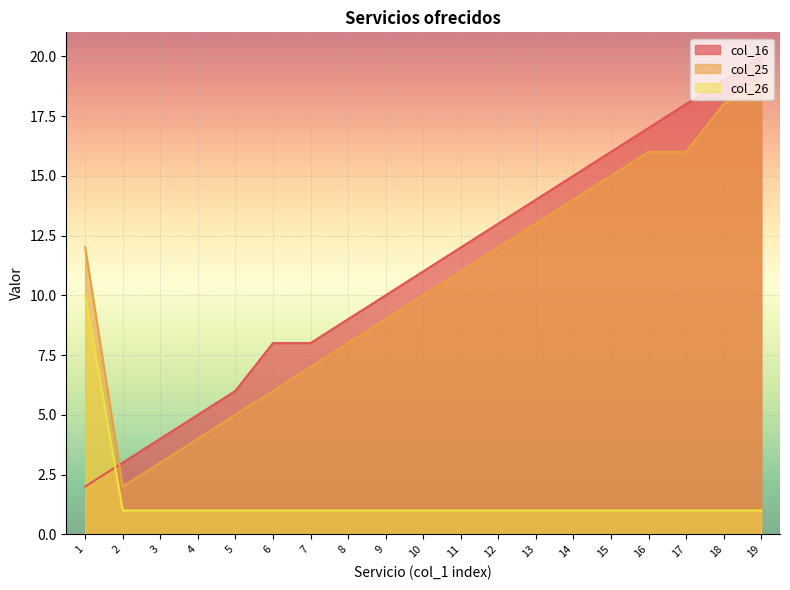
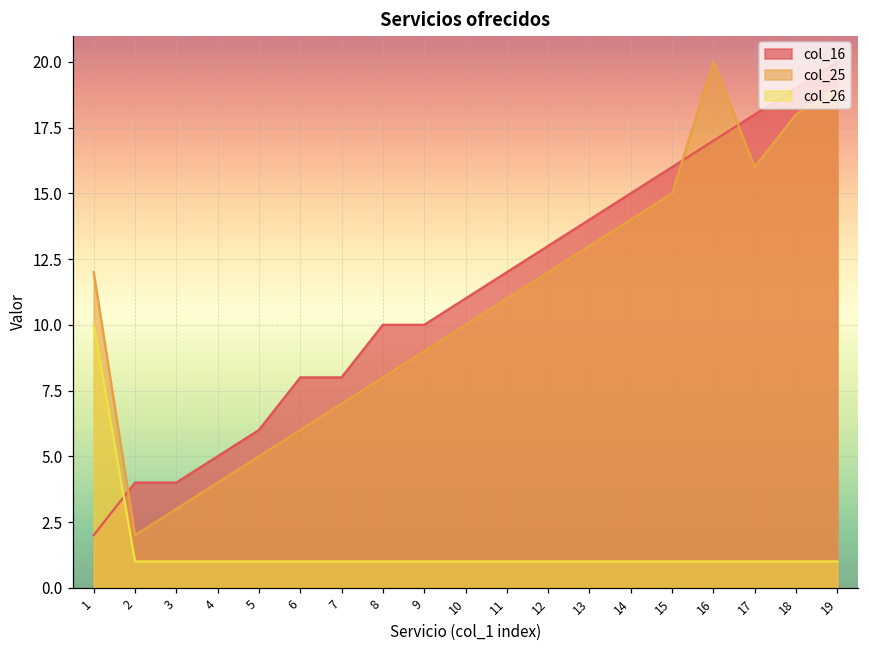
col_16, 2: 3 -> 4
col_16, 8: 9 -> 10
col_25, 16: 16 -> 20
